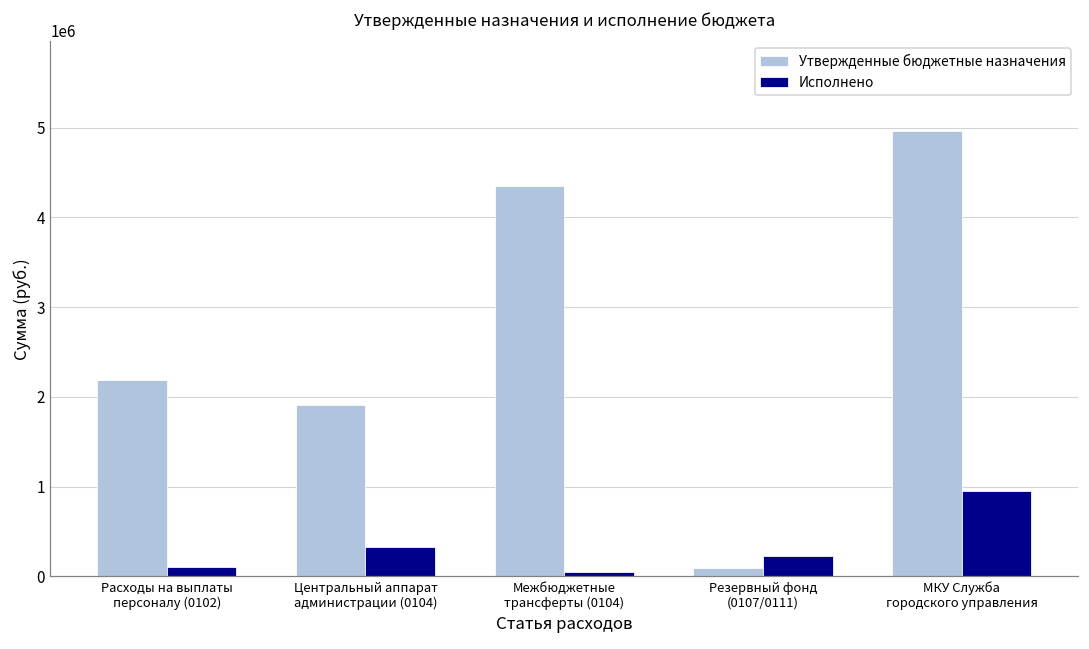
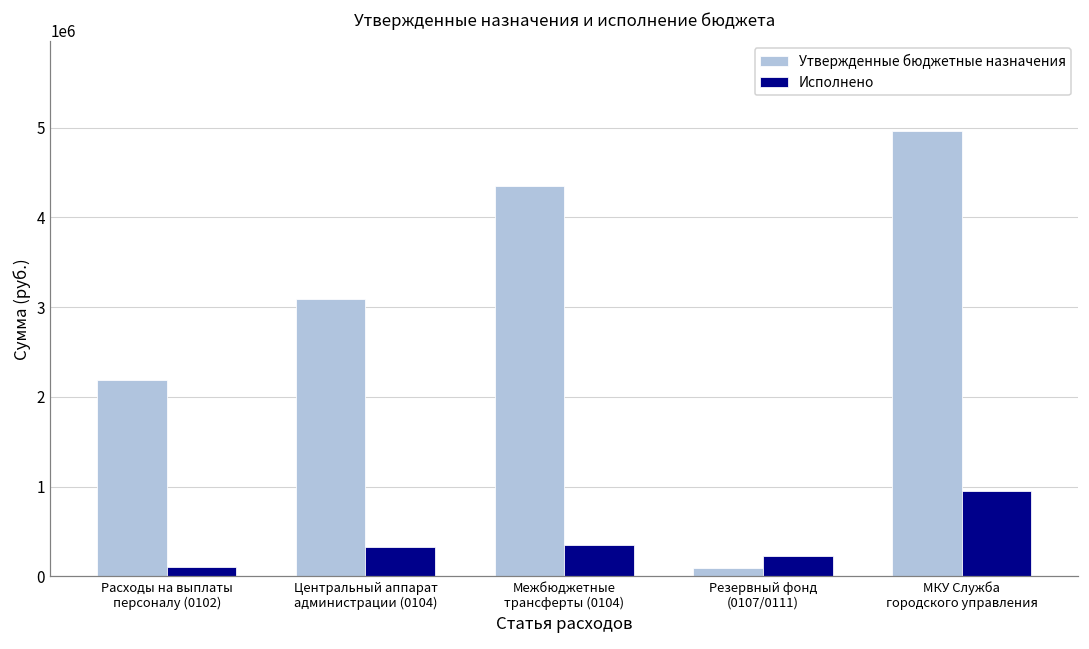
Утвержденные бюджетные назначения, Центральный аппарат администрации (0104): 1900000 -> 3100000
Исполнено, Межбюджетные трансферты (0104): 0 -> 300000
